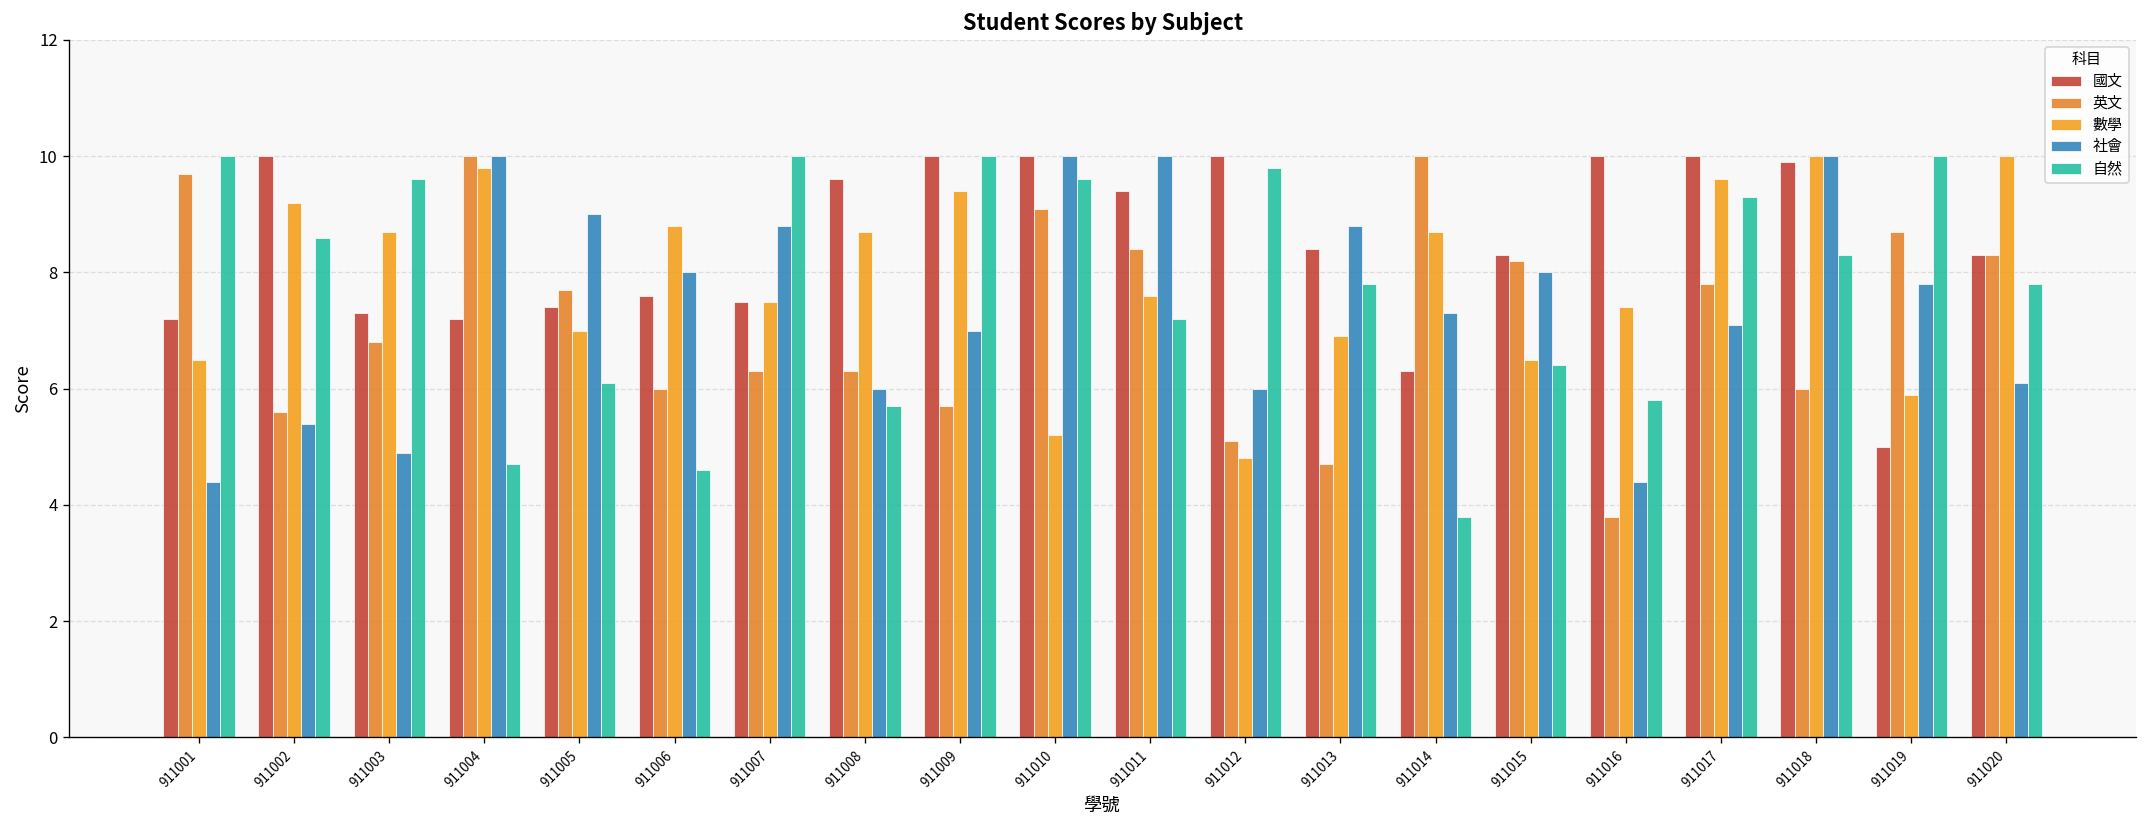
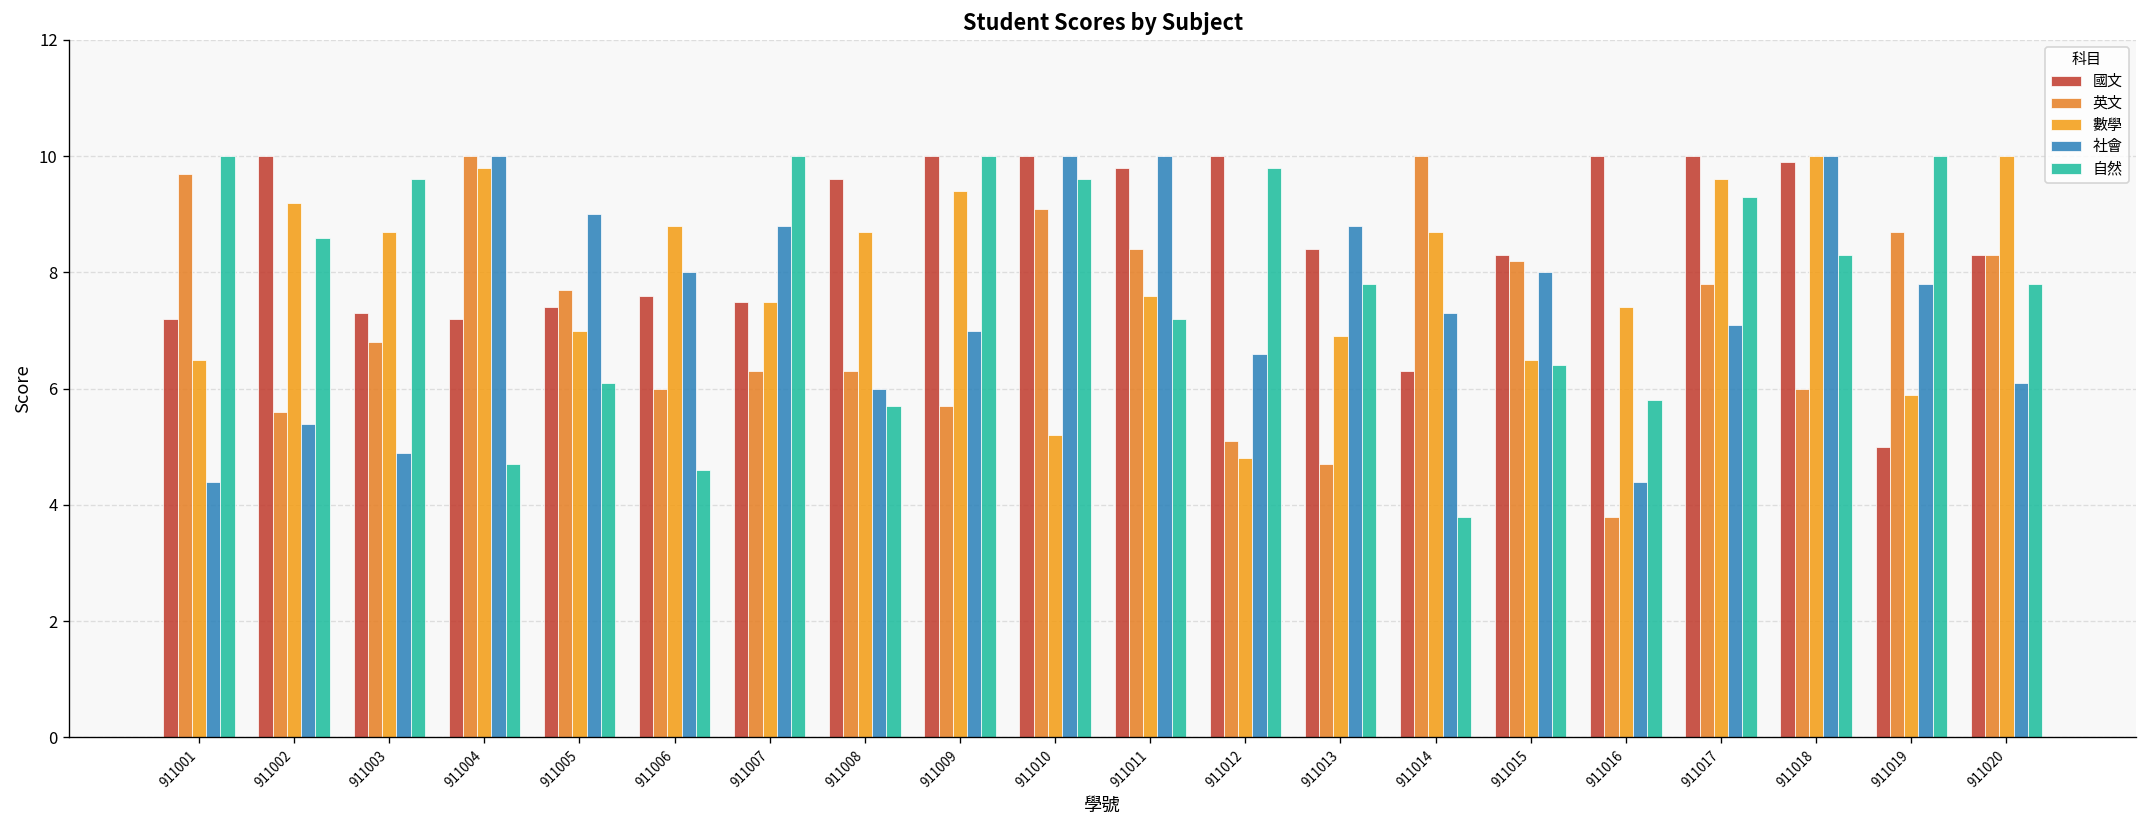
國文, 911011: 9.4 -> 9.8
社會, 911012: 6.0 -> 6.6
